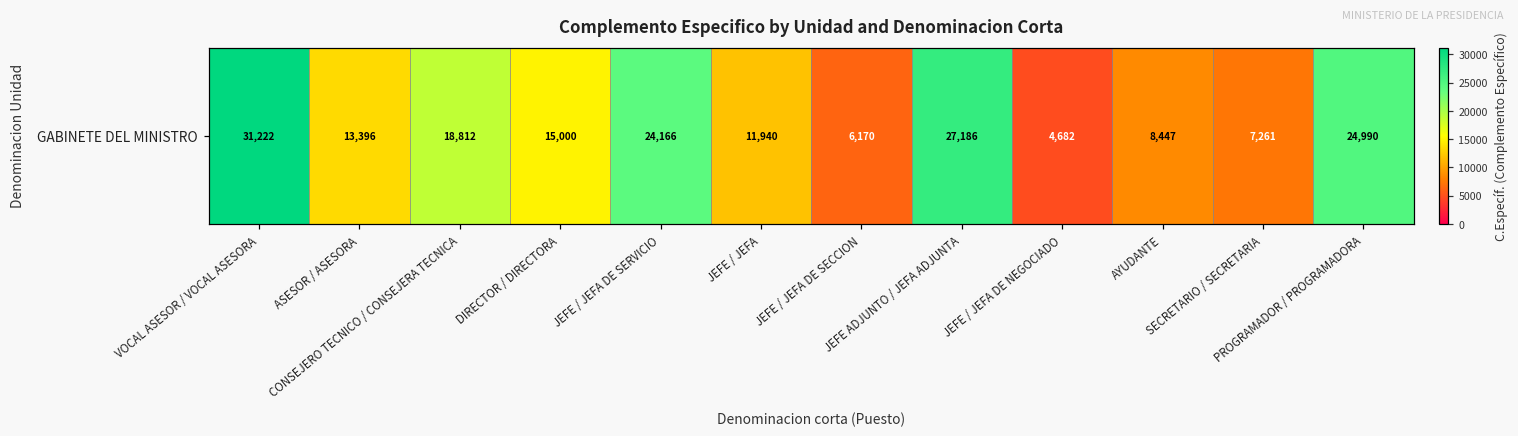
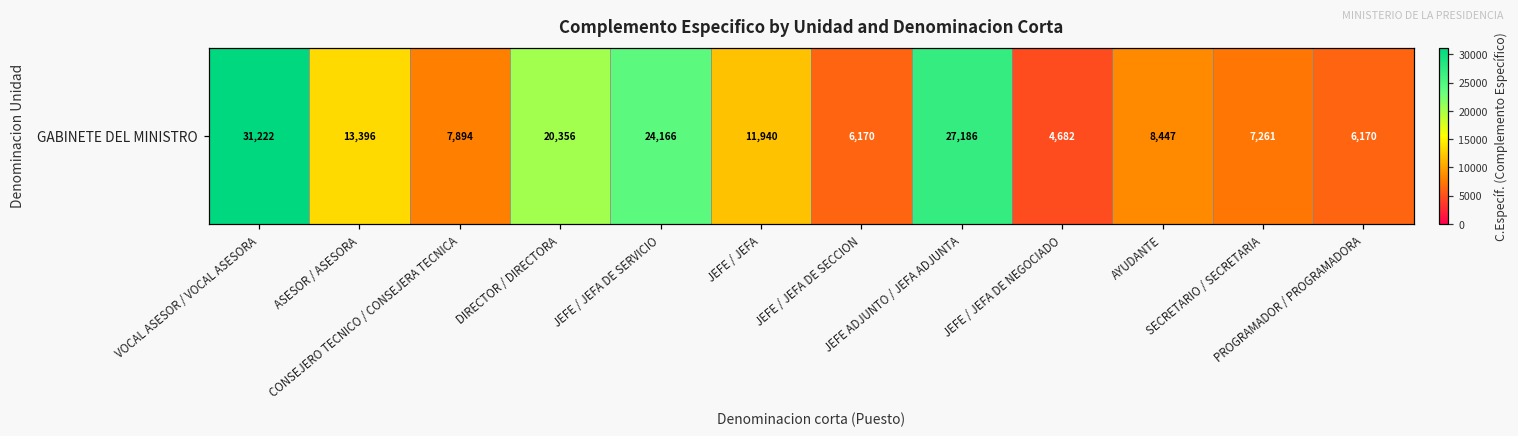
GABINETE DEL MINISTRO, CONSEJERO TECNICO / CONSEJERA TECNICA: 18,812 -> 7,894
GABINETE DEL MINISTRO, DIRECTOR / DIRECTORA: 15,000 -> 20,356
GABINETE DEL MINISTRO, PROGRAMADOR / PROGRAMADORA: 24,990 -> 6,170
